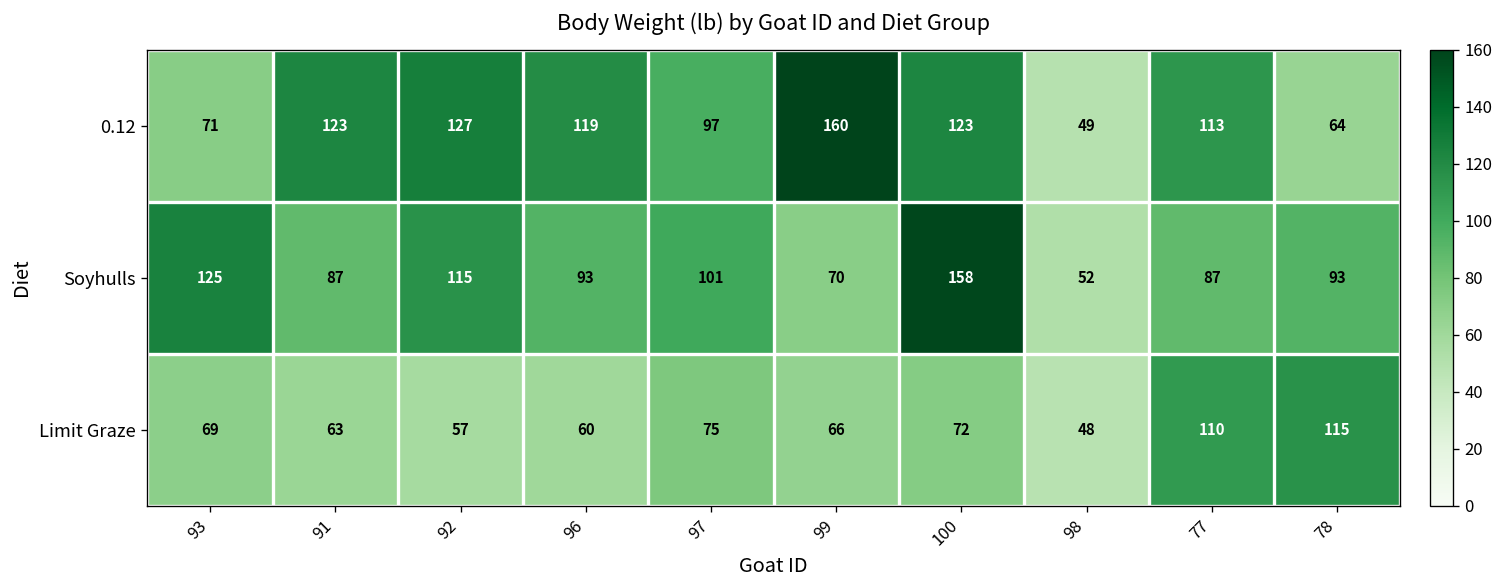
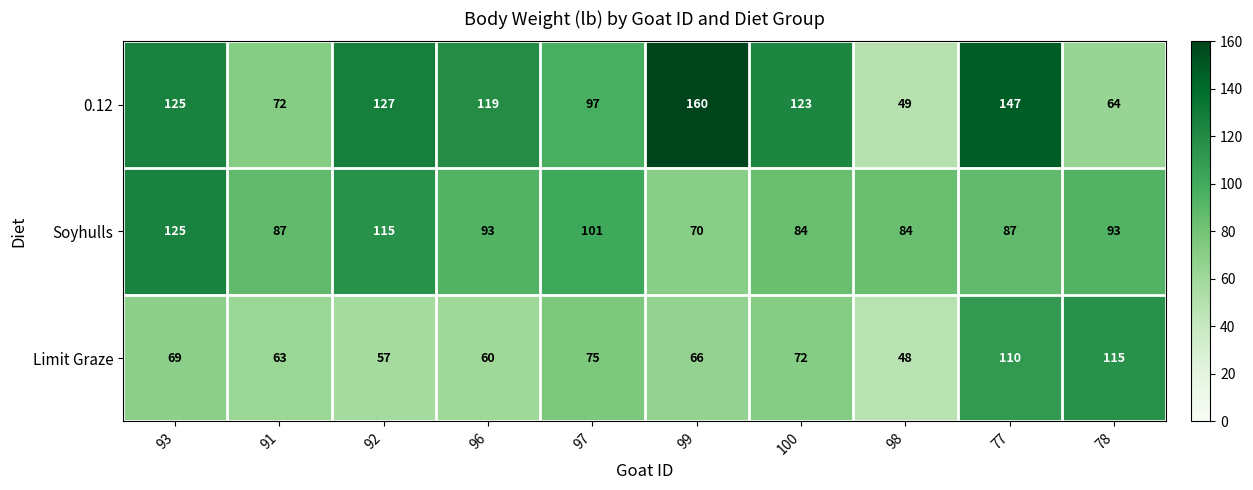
0.12, 93: 71 -> 125
0.12, 91: 123 -> 72
0.12, 77: 113 -> 147
Soyhulls, 100: 158 -> 84
Soyhulls, 98: 52 -> 84
